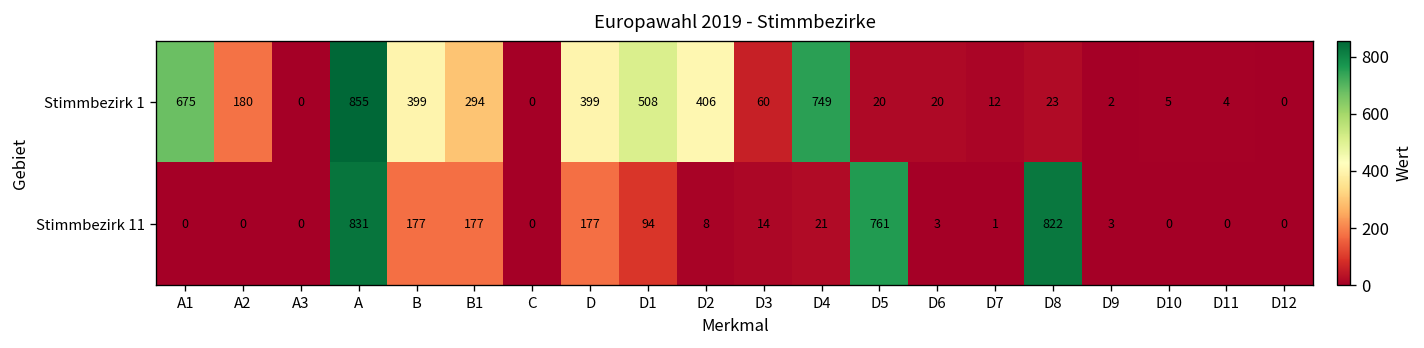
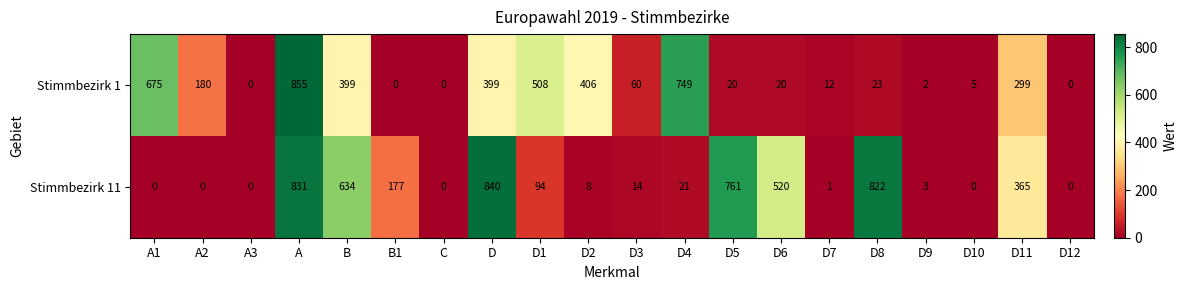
Stimmbezirk 1, B1: 294 -> 0
Stimmbezirk 1, D11: 4 -> 299
Stimmbezirk 11, B: 177 -> 634
Stimmbezirk 11, D: 177 -> 840
Stimmbezirk 11, D6: 3 -> 520
Stimmbezirk 11, D11: 0 -> 365
